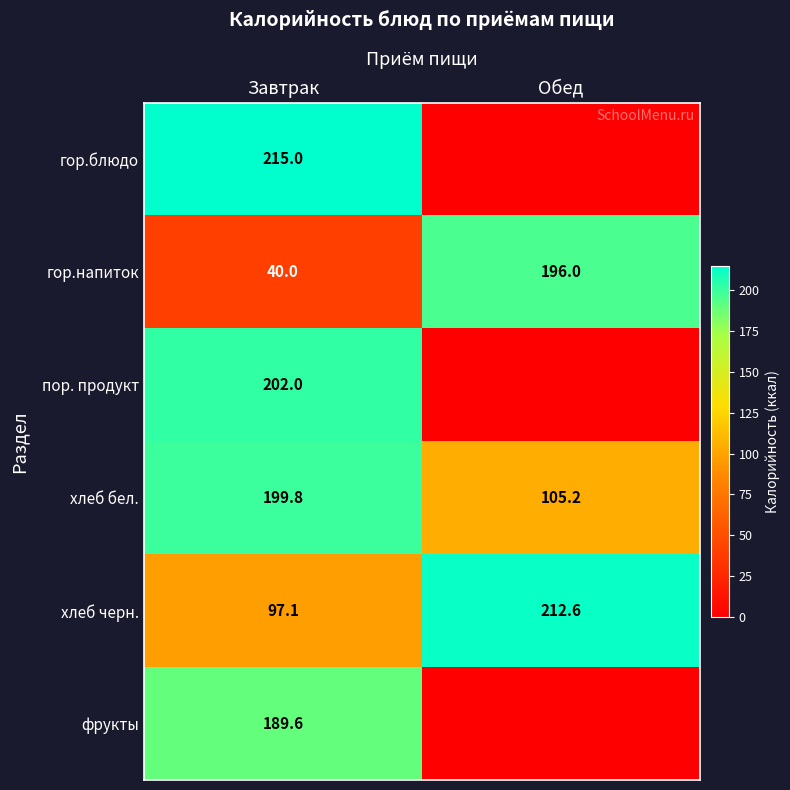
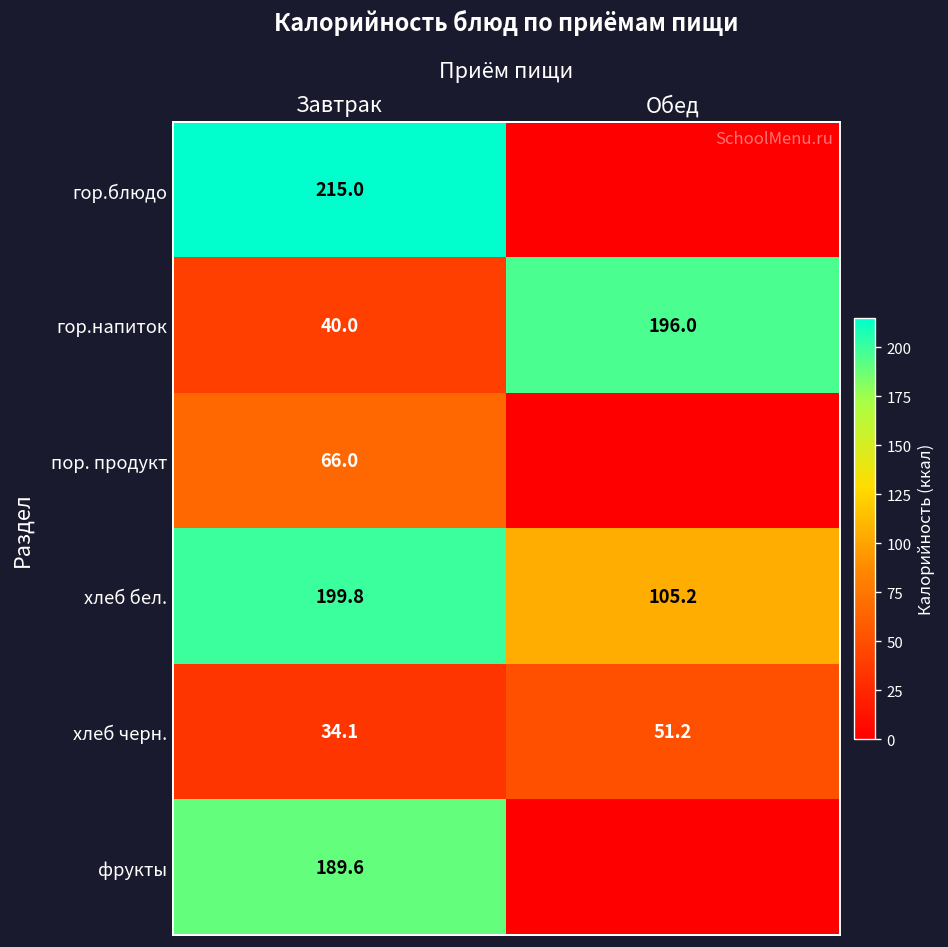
пор. продукт, Завтрак: 202.0 -> 66.0
хлеб черн., Завтрак: 97.1 -> 34.1
хлеб черн., Обед: 212.6 -> 51.2
